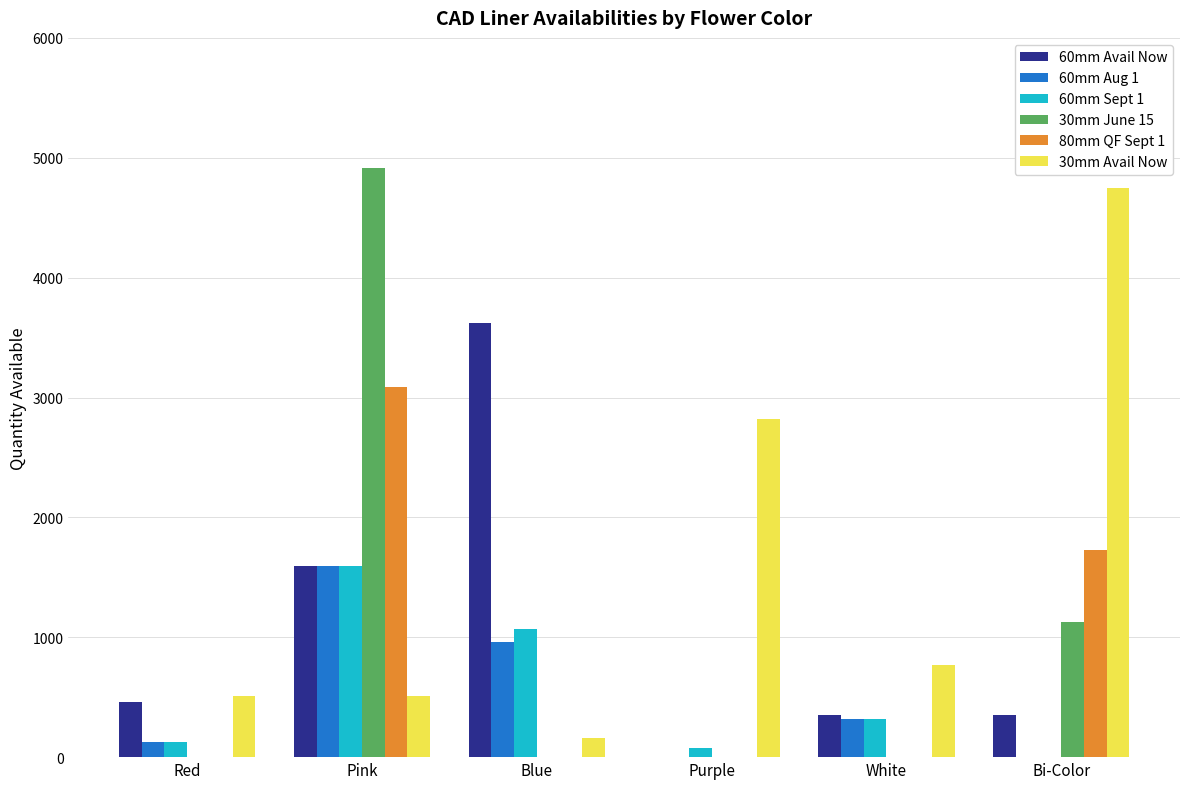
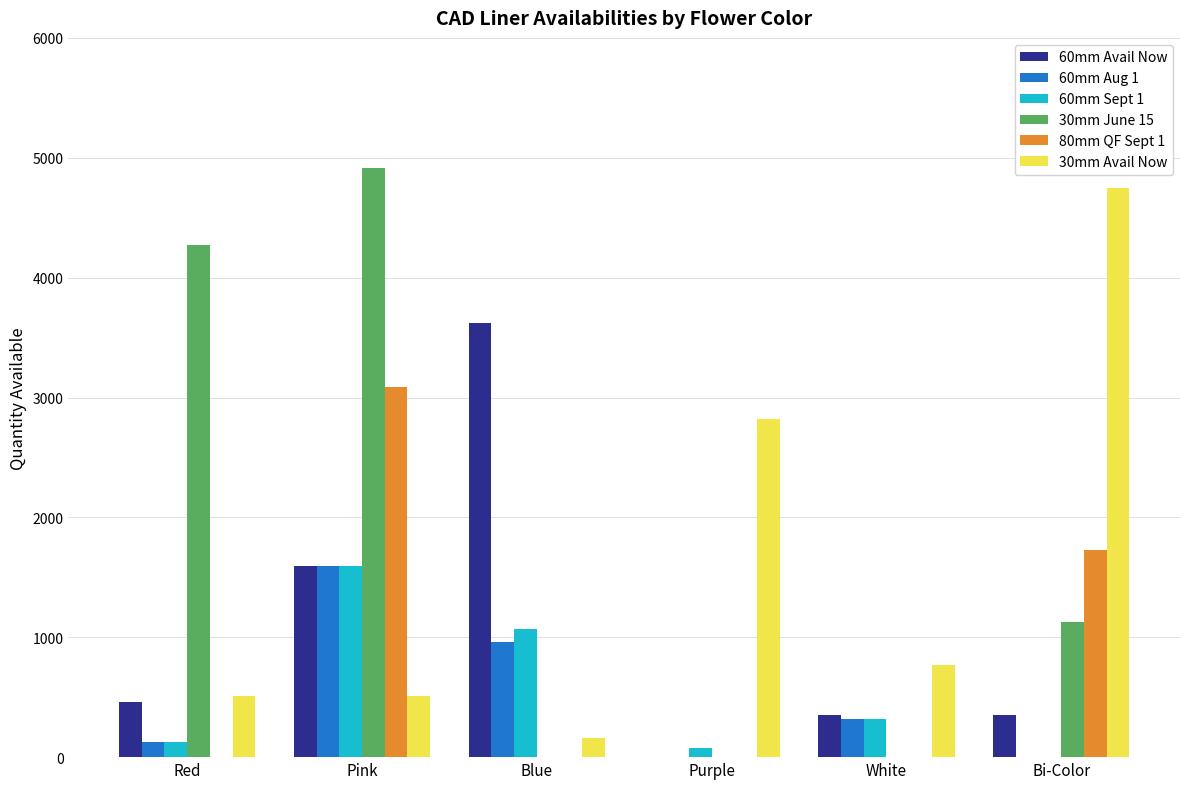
30mm June 15, Red: 0 -> 4280
